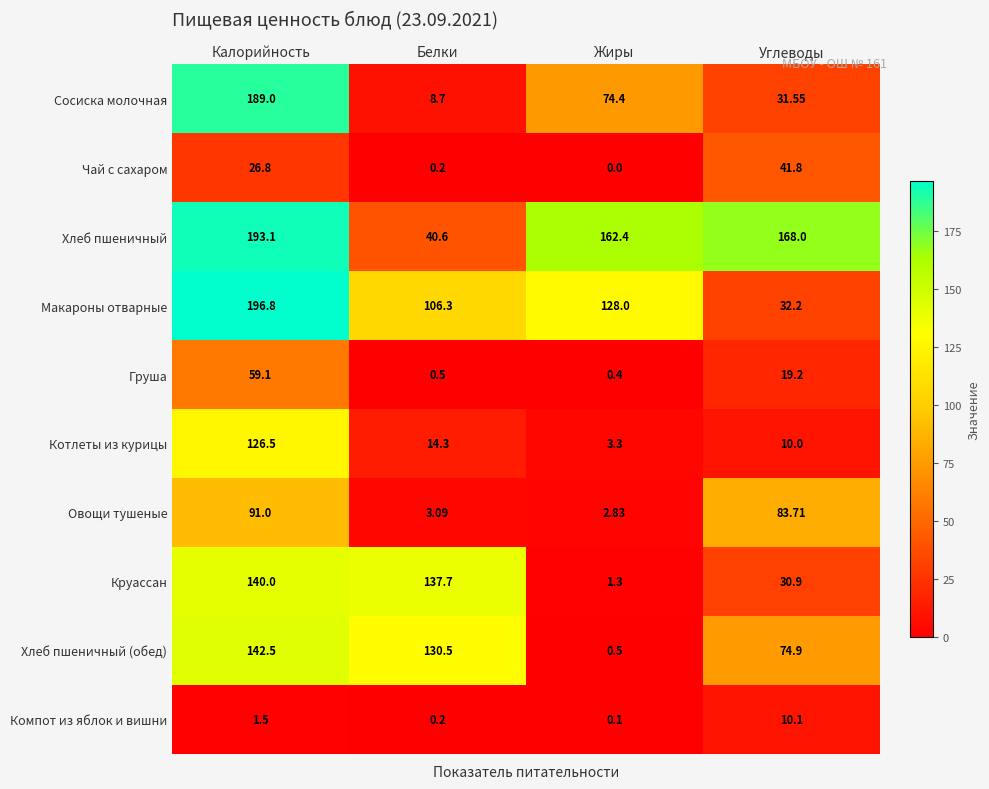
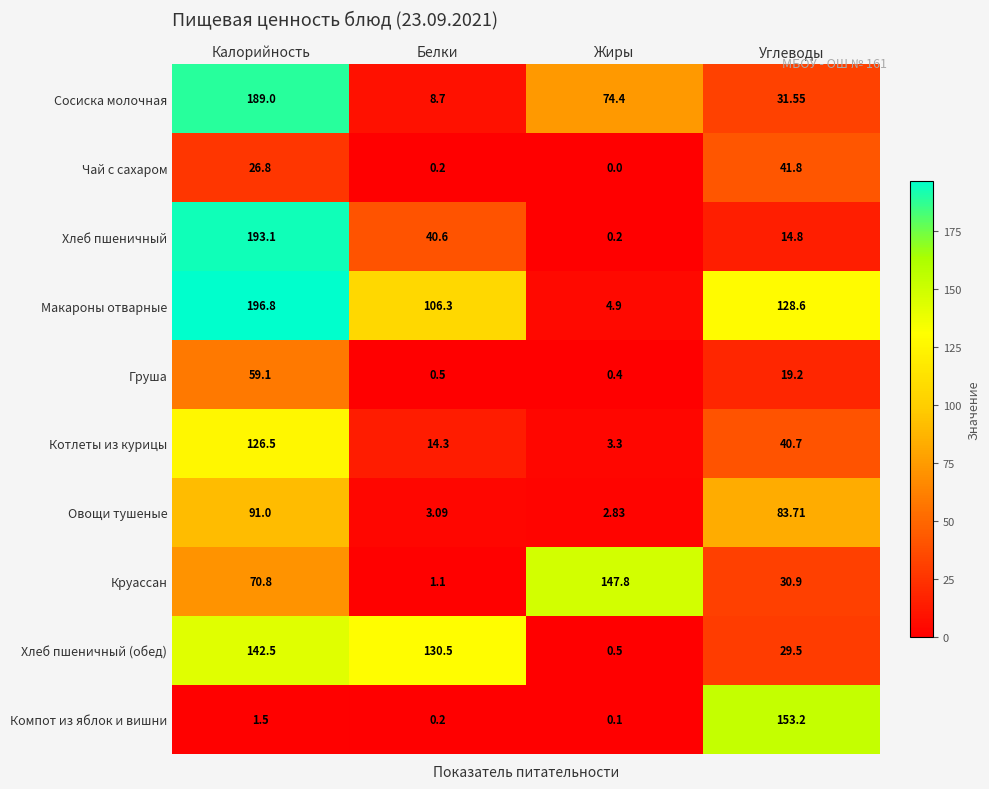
Хлеб пшеничный, Жиры: 162.4 -> 0.2
Хлеб пшеничный, Углеводы: 168.0 -> 14.8
Макароны отварные, Жиры: 128.0 -> 4.9
Макароны отварные, Углеводы: 32.2 -> 128.6
Котлеты из курицы, Углеводы: 10.0 -> 40.7
Круассан, Калорийность: 140.0 -> 70.8
Круассан, Белки: 137.7 -> 1.1
Круассан, Жиры: 1.3 -> 147.8
Хлеб пшеничный (обед), Углеводы: 74.9 -> 29.5
Компот из яблок и вишни, Углеводы: 10.1 -> 153.2
